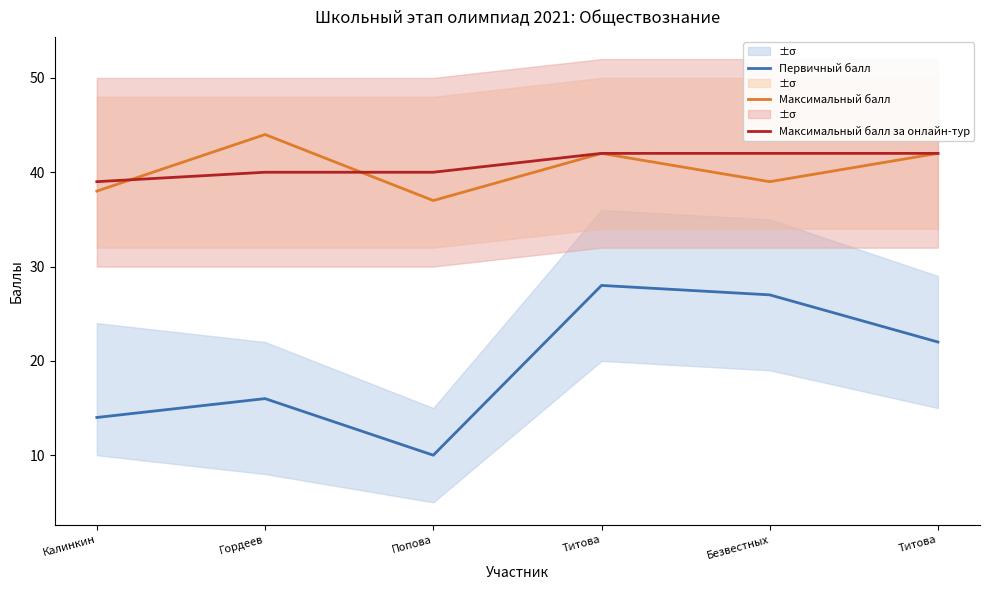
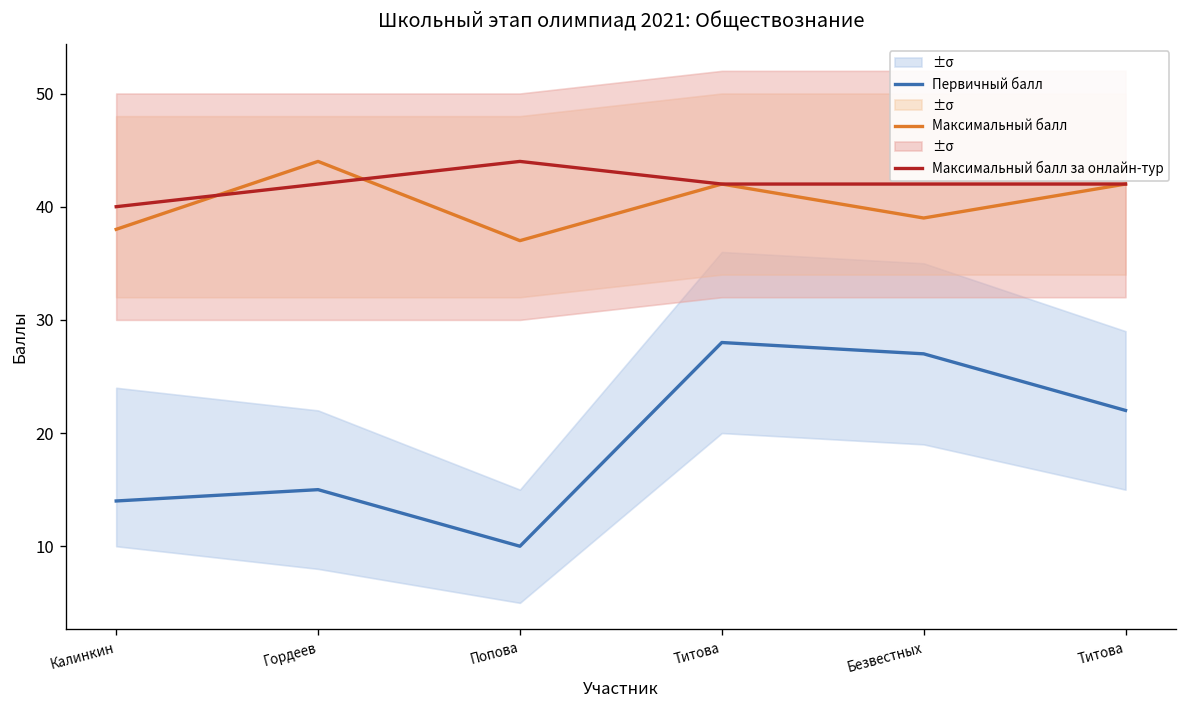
Максимальный балл за онлайн-тур, Калинкин: 39 -> 40
Первичный балл, Гордеев: 16 -> 15
Максимальный балл за онлайн-тур, Гордеев: 40 -> 42
Максимальный балл за онлайн-тур, Попова: 40 -> 44
